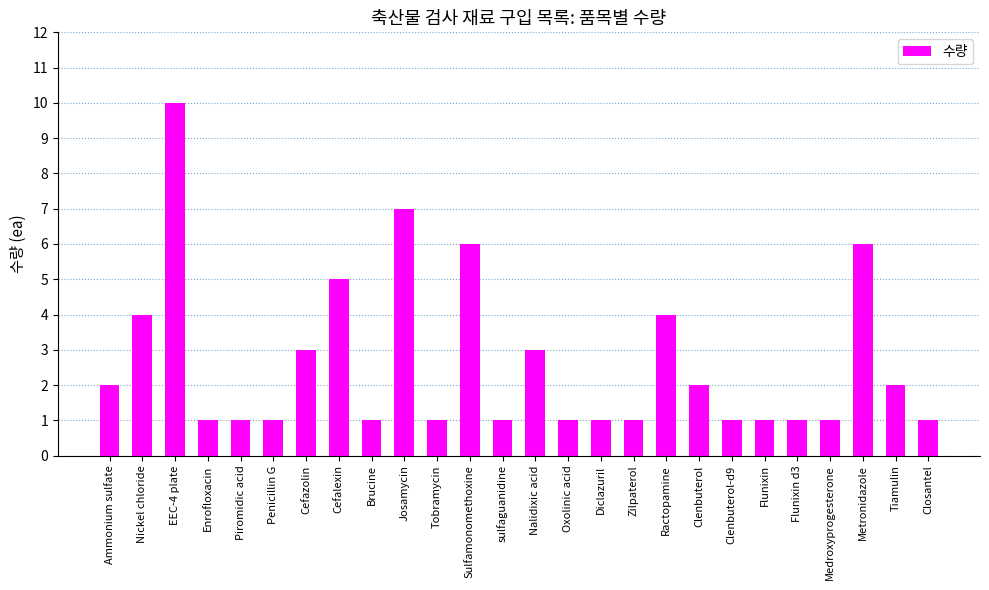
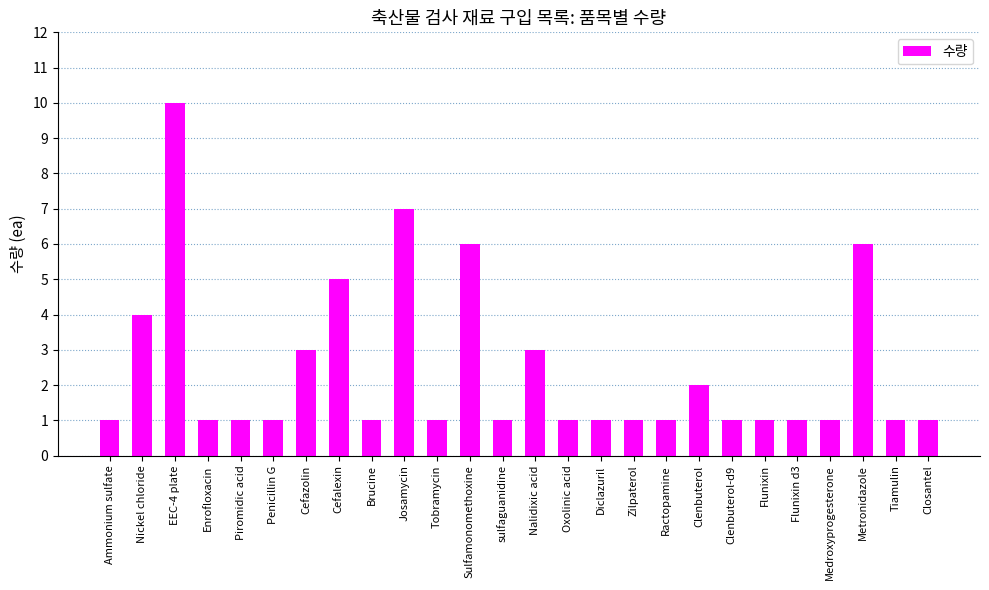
Ammonium sulfate: 2 -> 1
Ractopamine: 4 -> 1
Tiamulin: 2 -> 1
